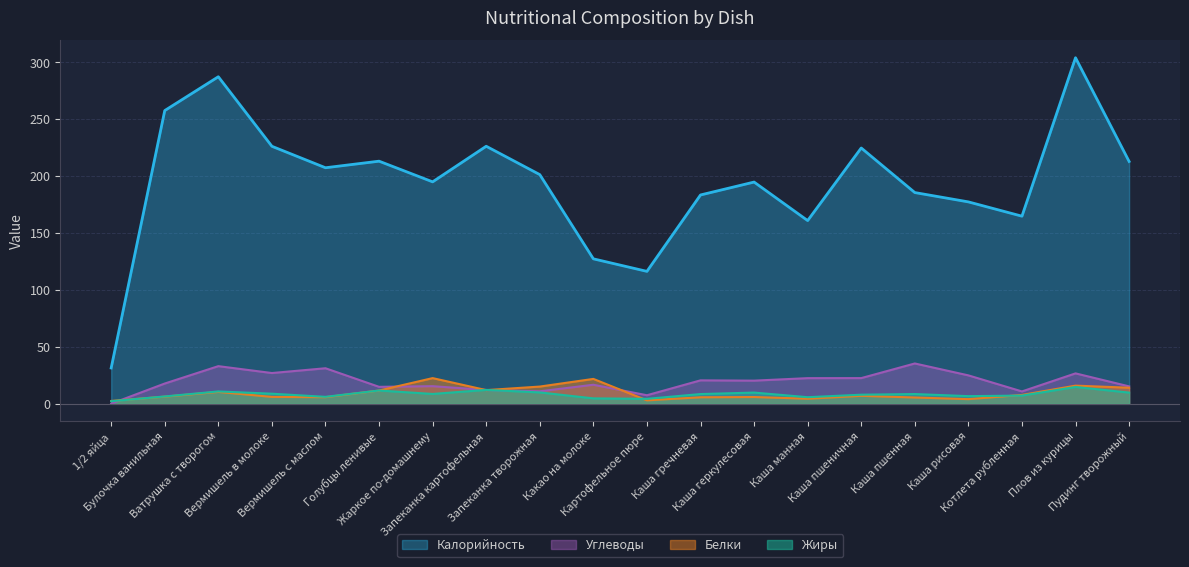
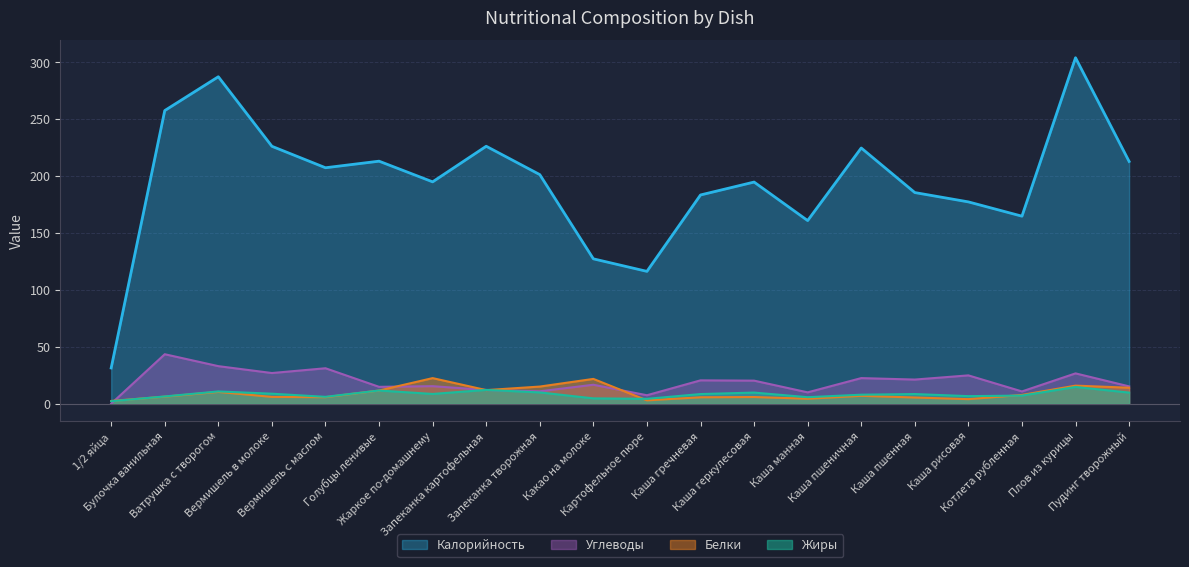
Углеводы, Булочка ванильная: 18 -> 44
Углеводы, Каша манная: 23 -> 10
Углеводы, Каша пшенная: 35 -> 21
